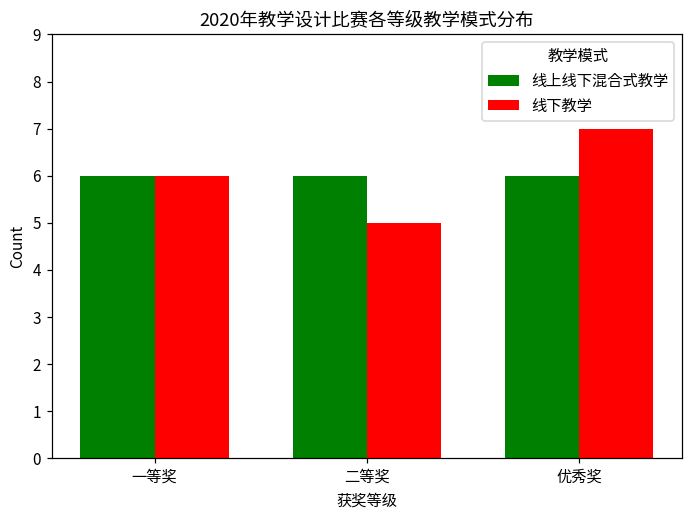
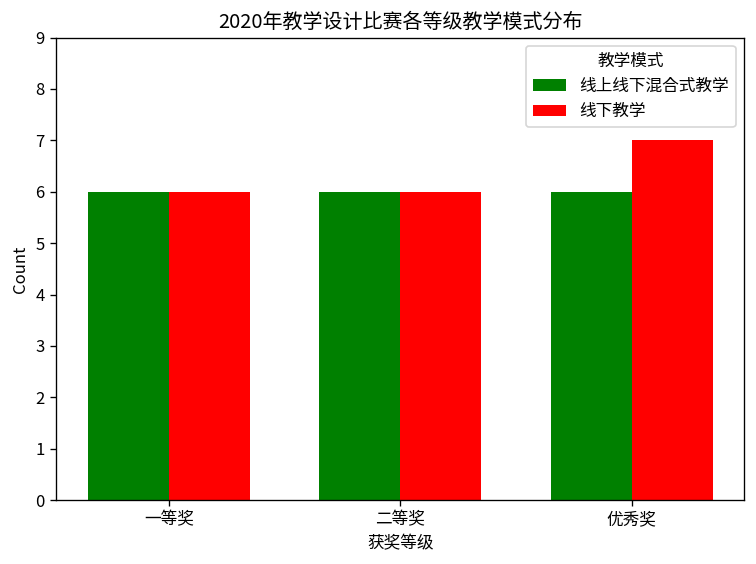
线下教学, 二等奖: 5 -> 6
